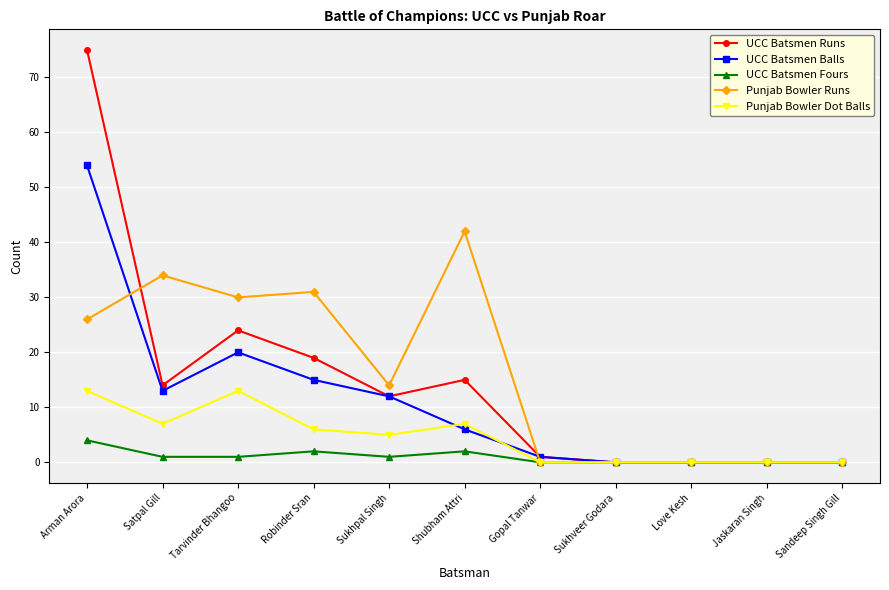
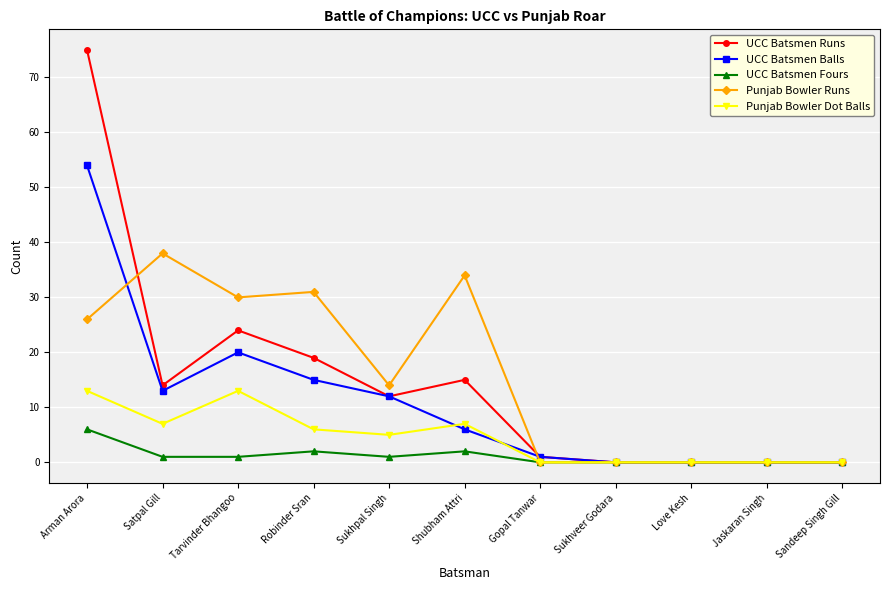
UCC Batsmen Fours, Arman Arora: 4 -> 6
Punjab Bowler Runs, Satpal Gill: 34 -> 38
Punjab Bowler Runs, Shubham Attri: 42 -> 34
